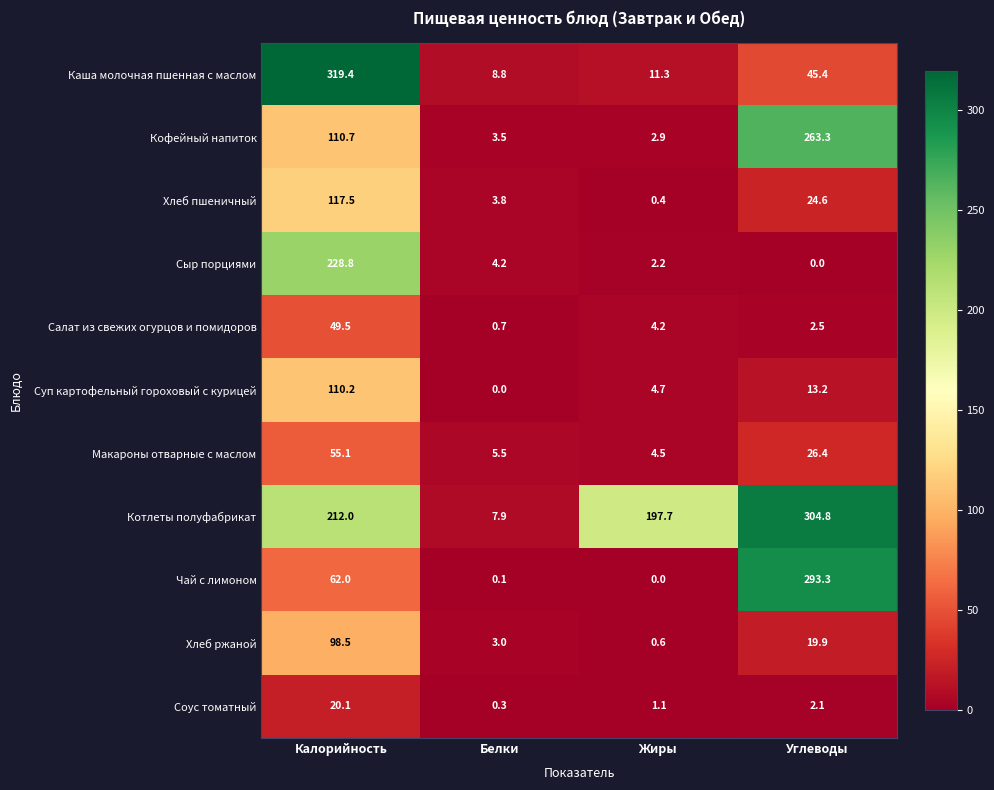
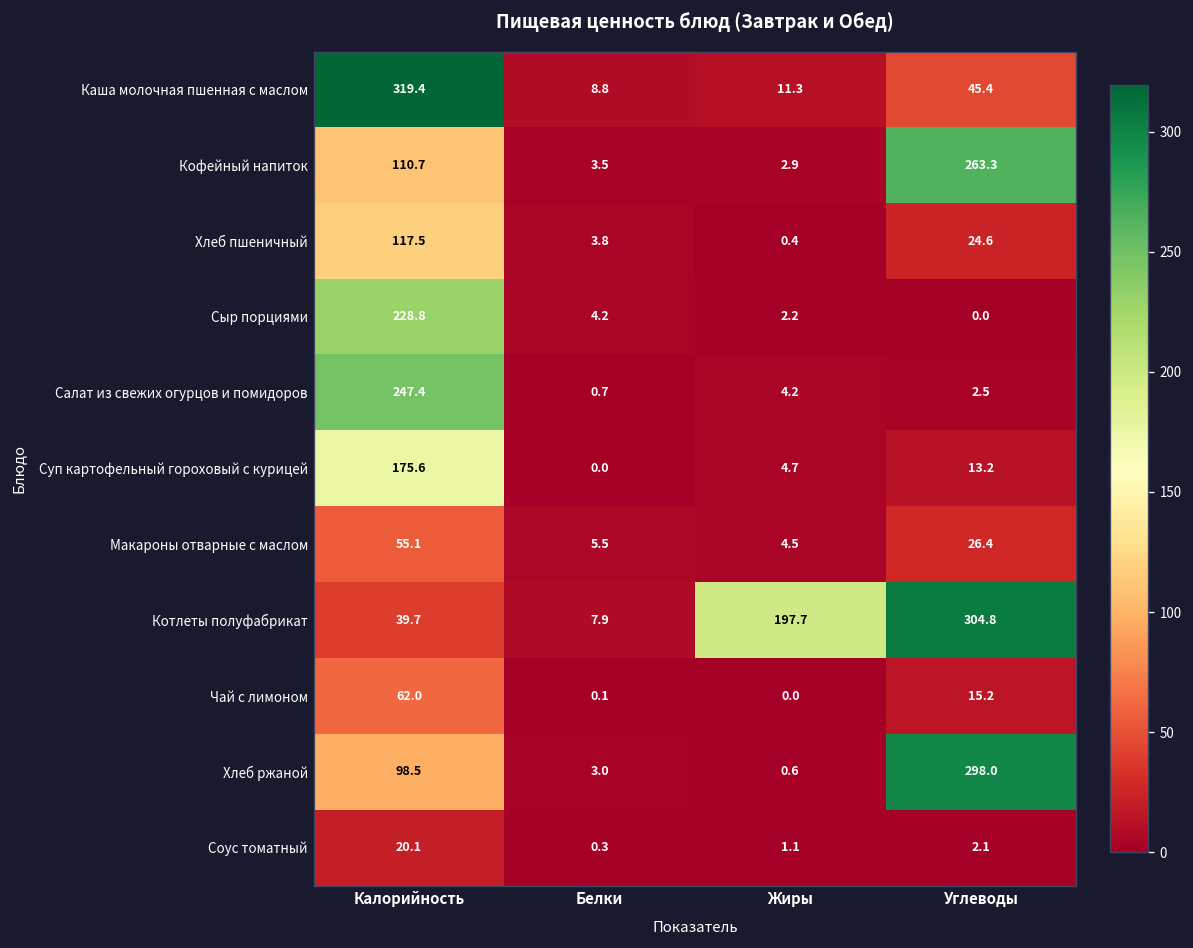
Салат из свежих огурцов и помидоров, Калорийность: 49.5 -> 247.4
Суп картофельный гороховый с курицей, Калорийность: 110.2 -> 175.6
Котлеты полуфабрикат, Калорийность: 212.0 -> 39.7
Чай с лимоном, Углеводы: 293.3 -> 15.2
Хлеб ржаной, Углеводы: 19.9 -> 298.0
